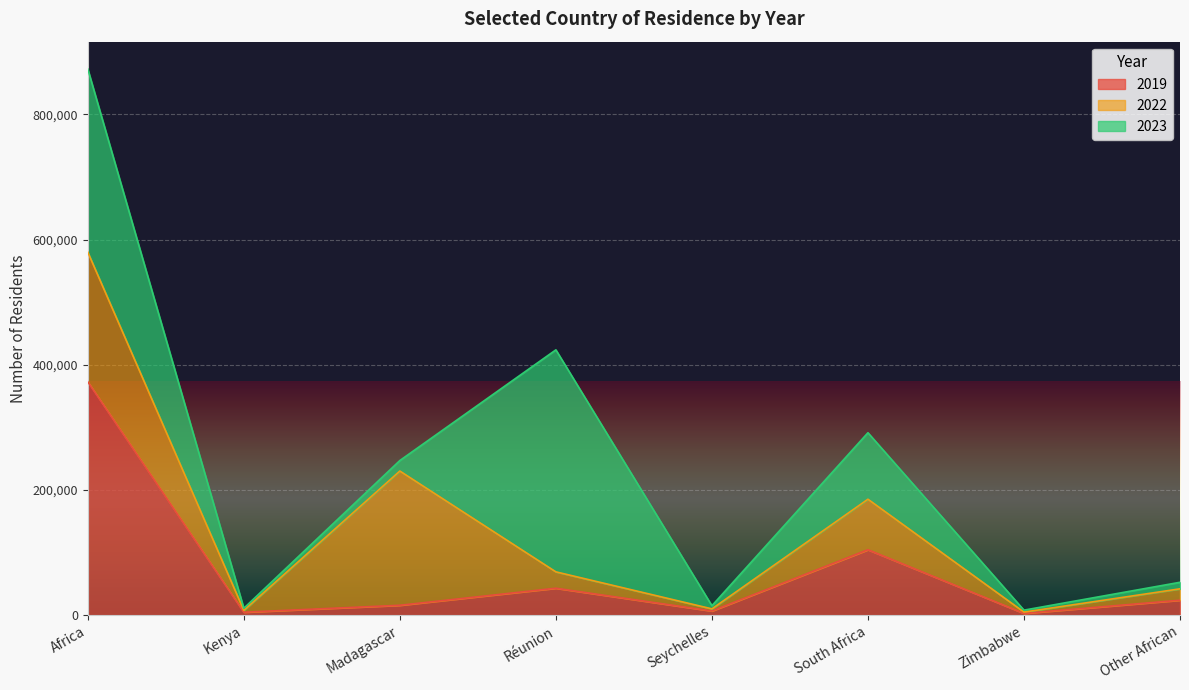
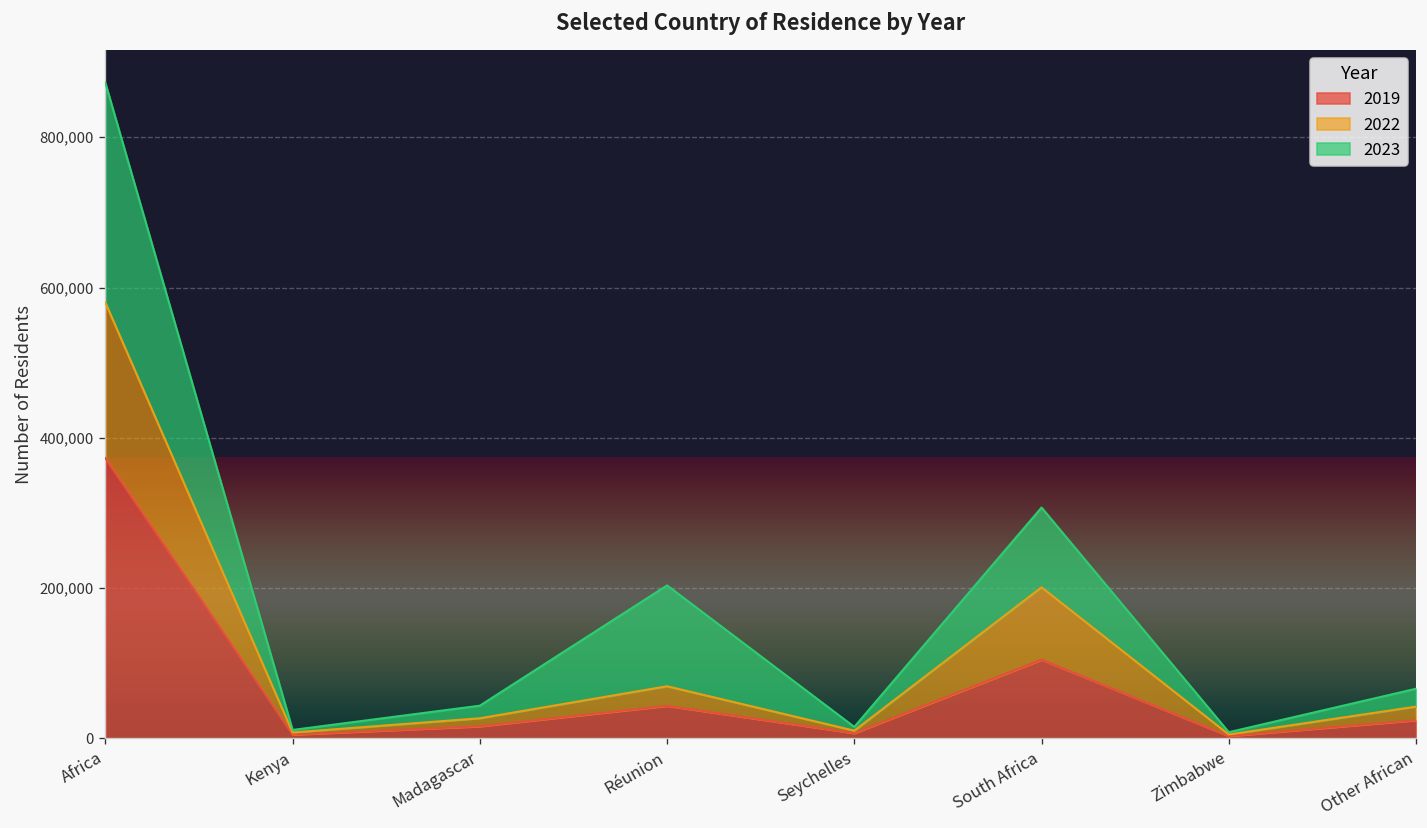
2022, Madagascar: 210,000 -> 10,000
2023, Réunion: 350,000 -> 130,000
2022, South Africa: 80,000 -> 100,000
2023, Other African: 10,000 -> 20,000
